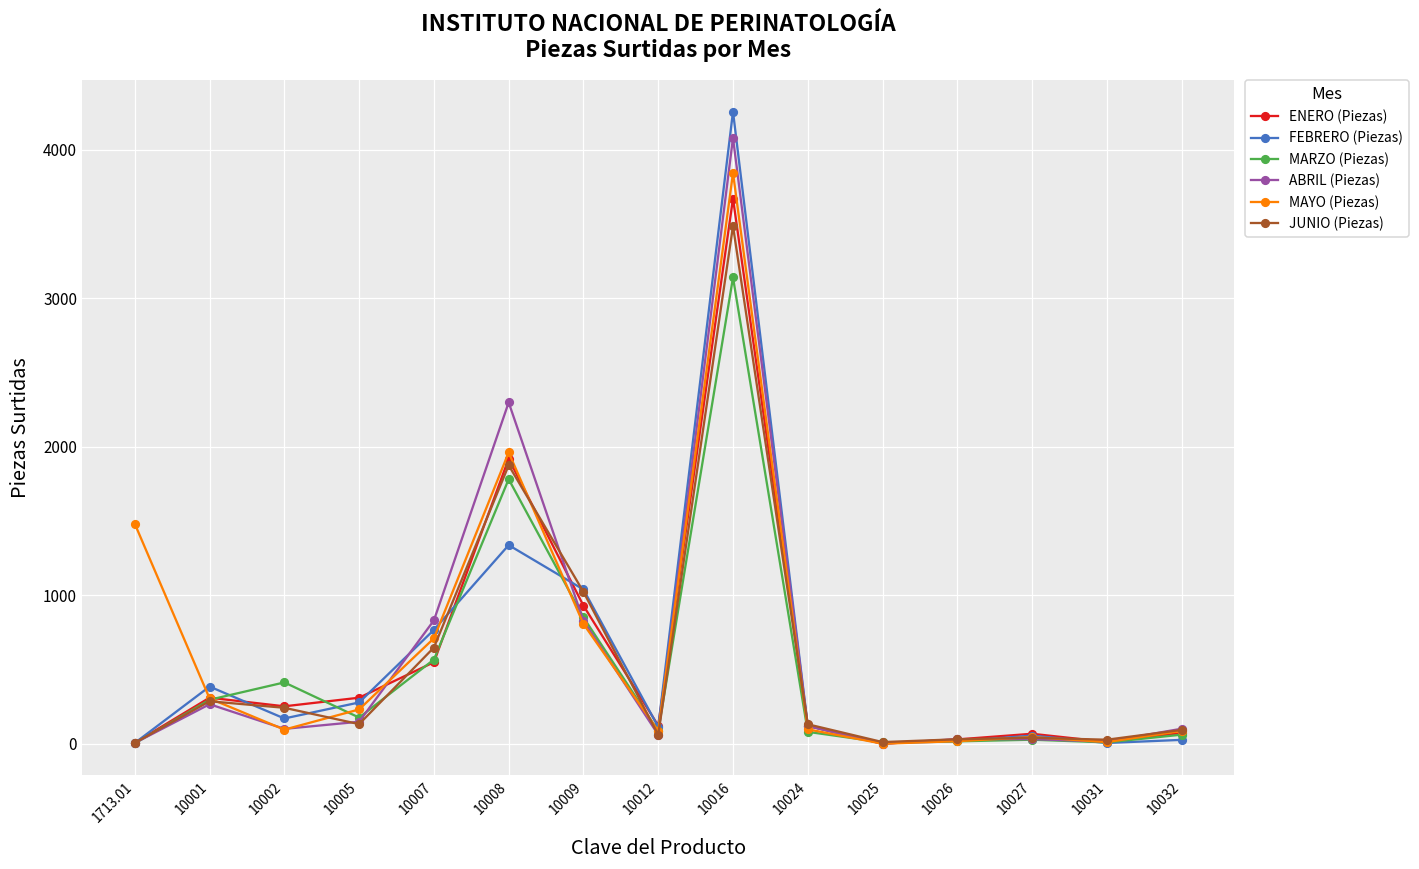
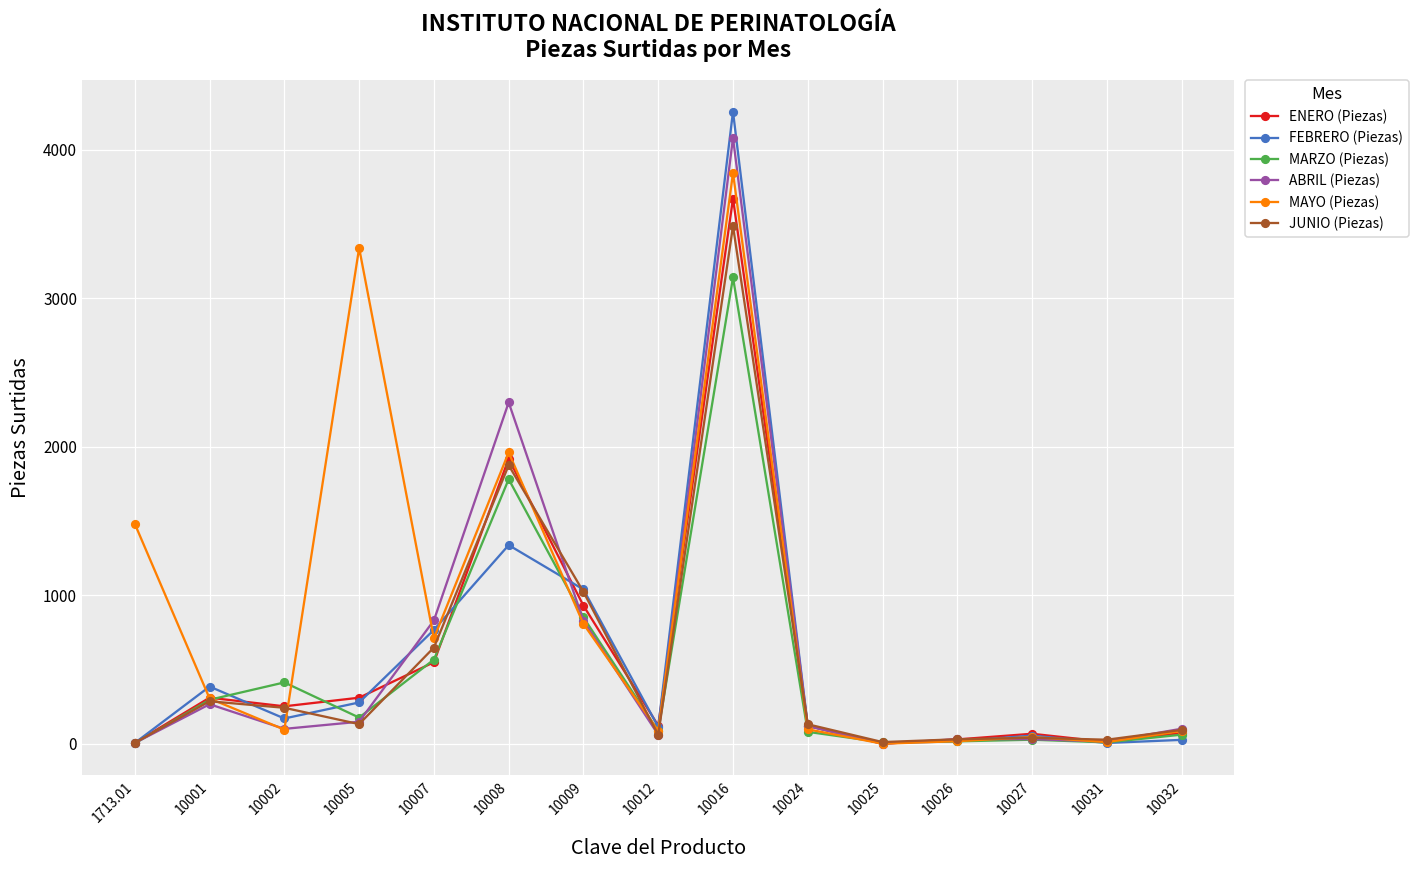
MAYO (Piezas), 10005: 230 -> 3340
